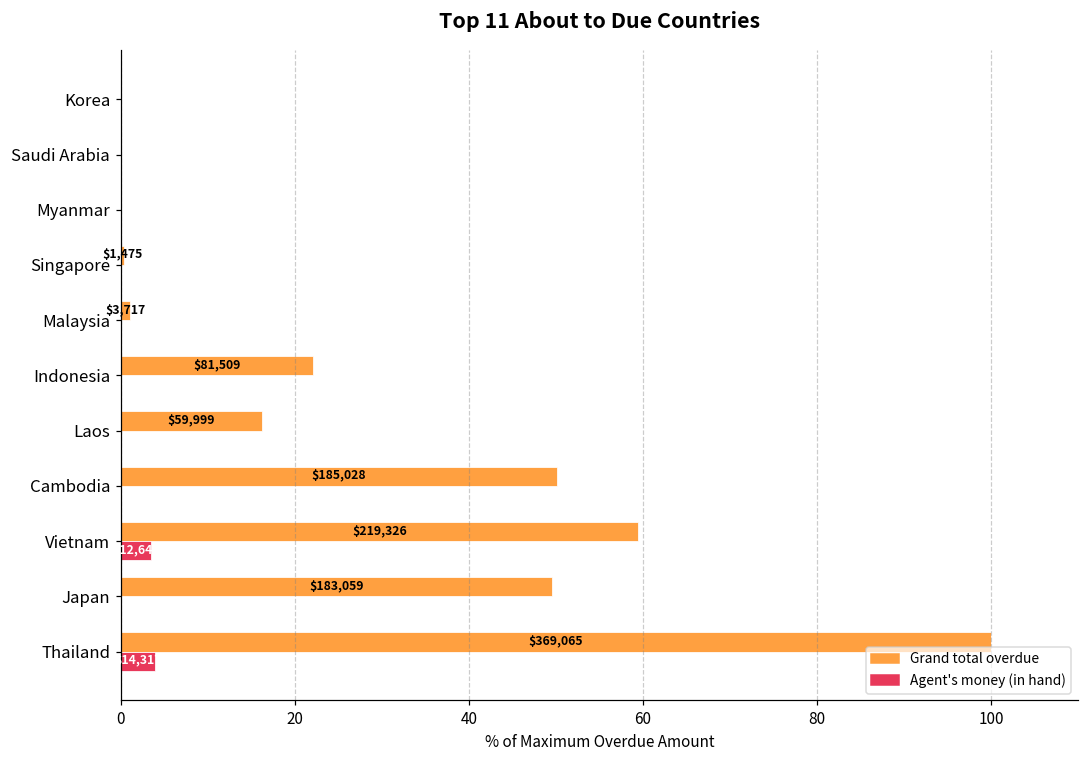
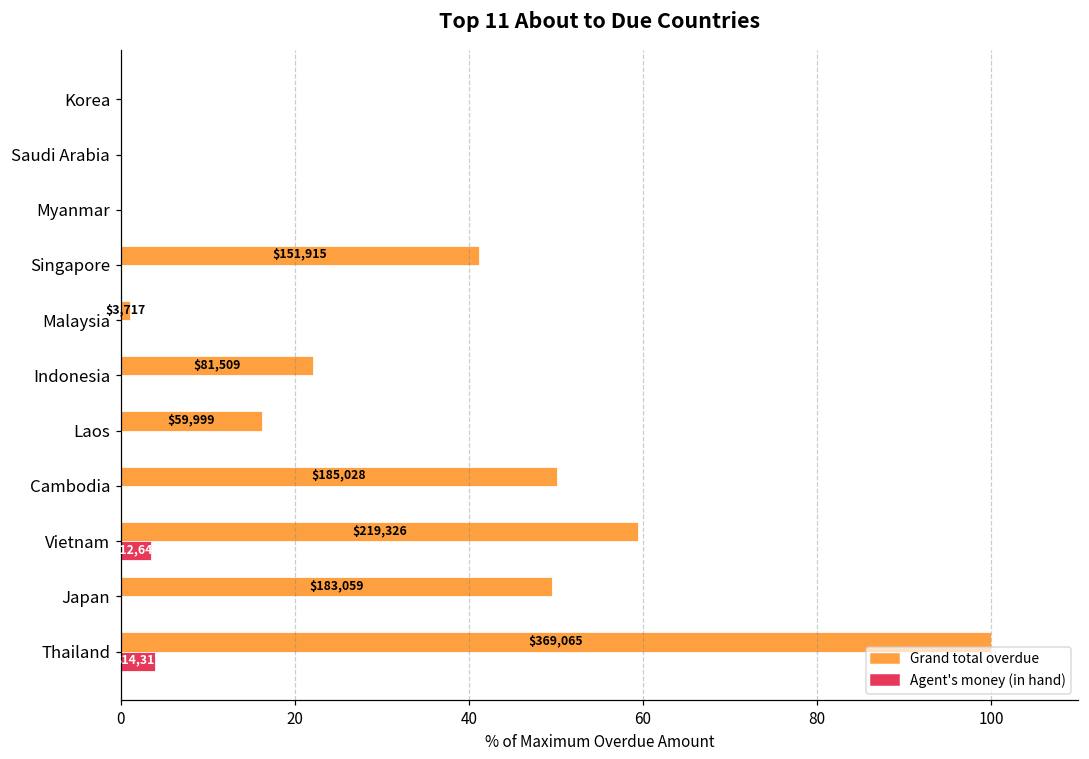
Grand total overdue, Singapore: $1,475 -> $151,915
